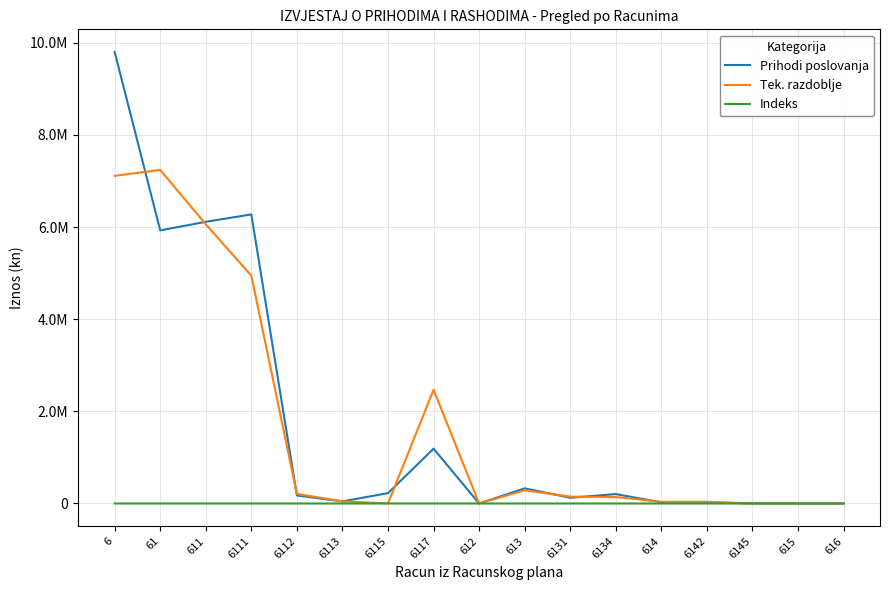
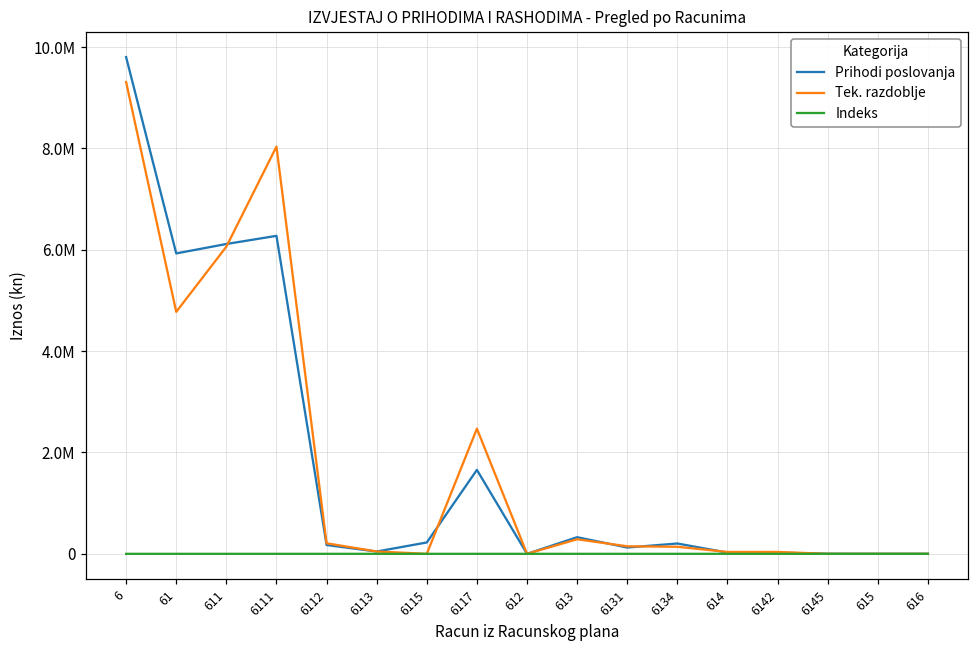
Tek. razdoblje, 6: 7100000 -> 9300000
Tek. razdoblje, 61: 7200000 -> 4800000
Tek. razdoblje, 6111: 4900000 -> 8000000
Prihodi poslovanja, 6117: 1200000 -> 1700000
